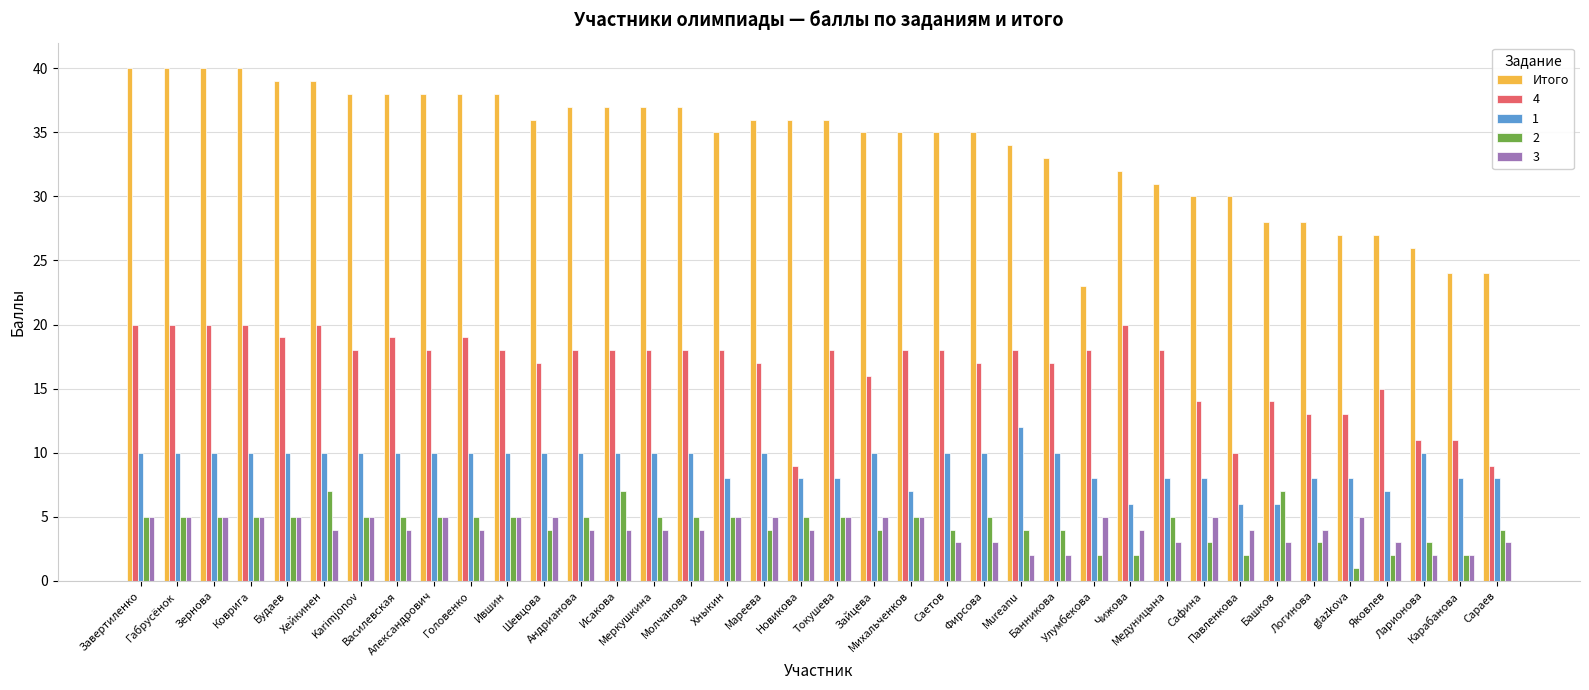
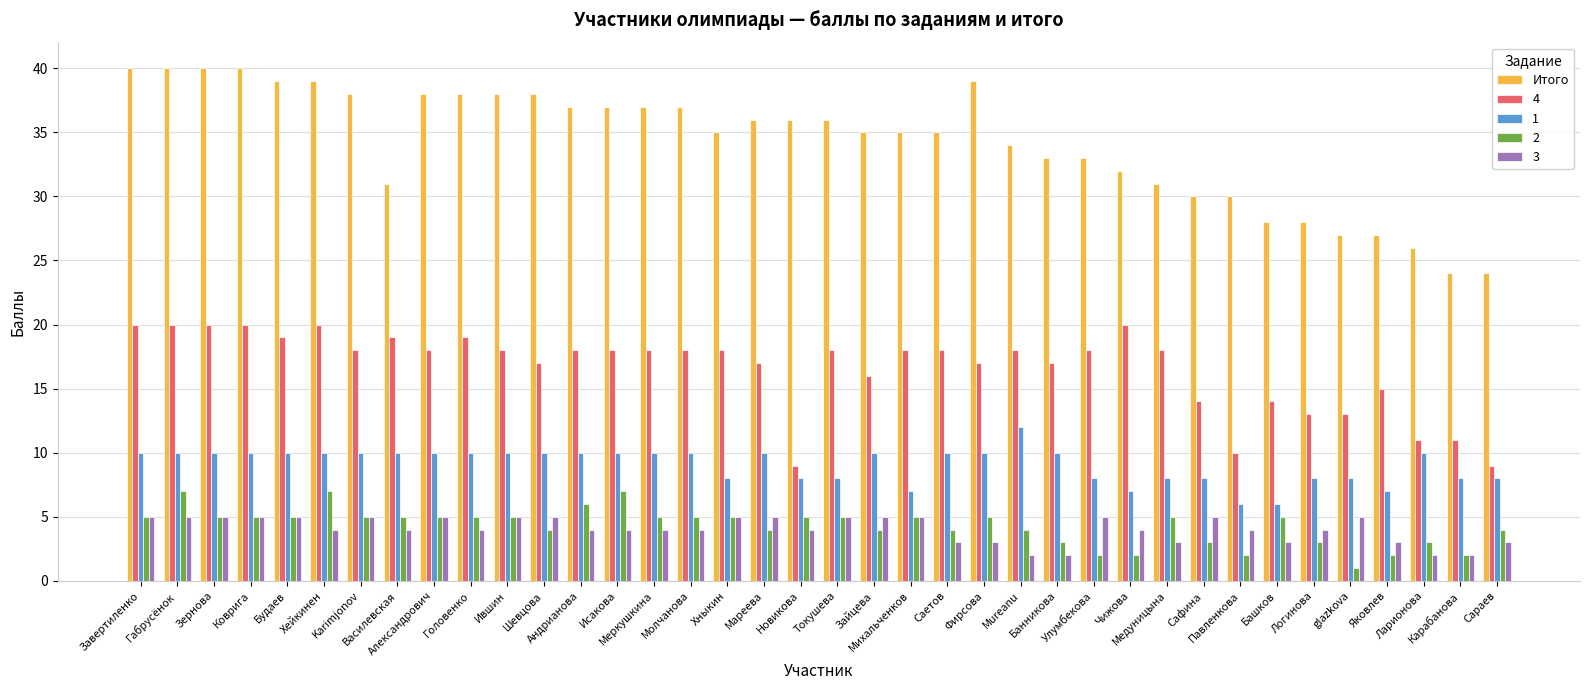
2, Габрусёнок: 5 -> 7
Итого, Василевская: 38 -> 31
Итого, Шевцова: 36 -> 38
2, Андрианова: 5 -> 6
Итого, Фирсова: 35 -> 39
2, Банникова: 4 -> 3
Итого, Улумбекова: 23 -> 33
1, Чижова: 6 -> 7
2, Башков: 7 -> 5
